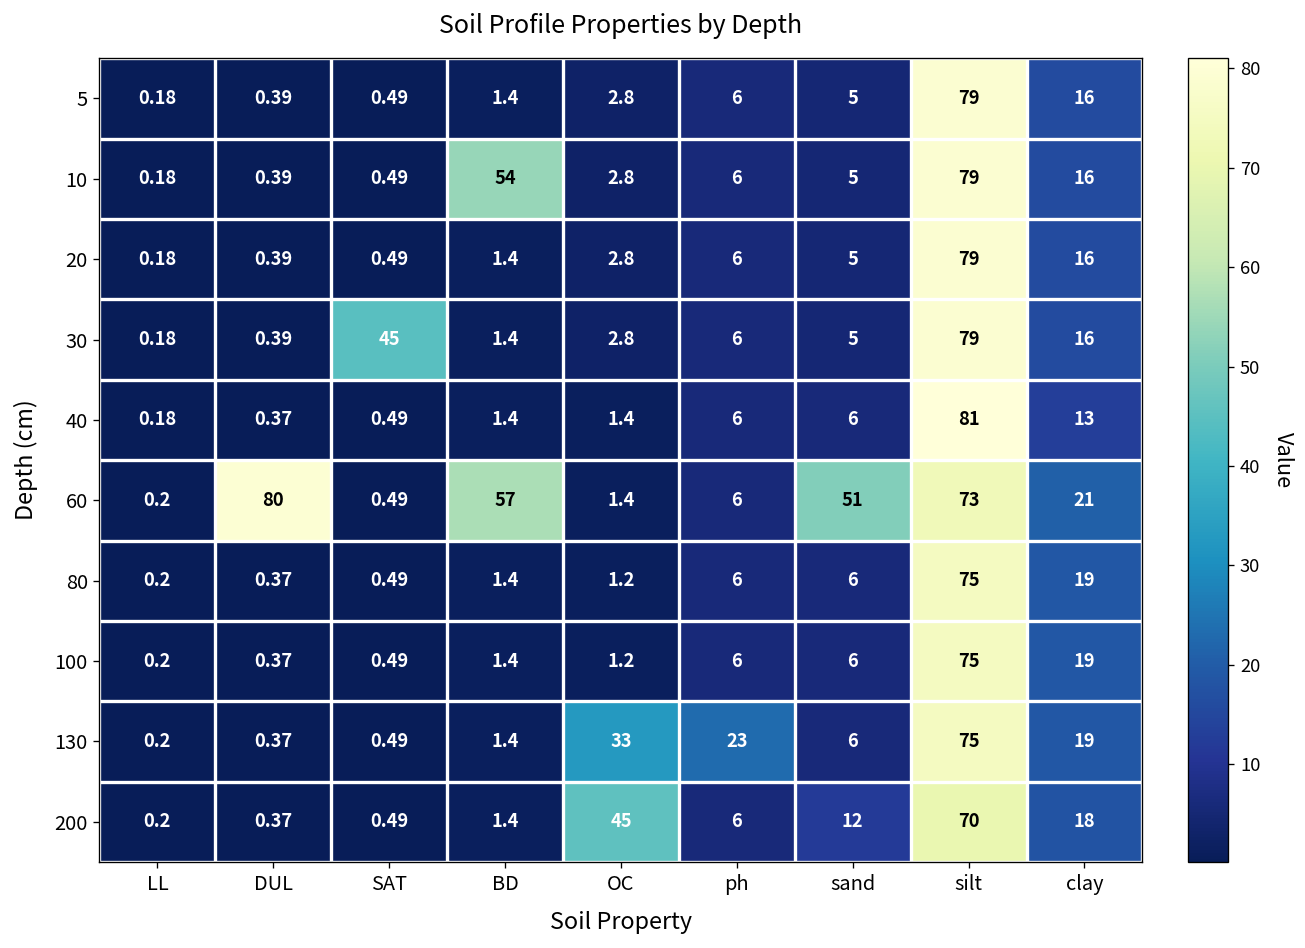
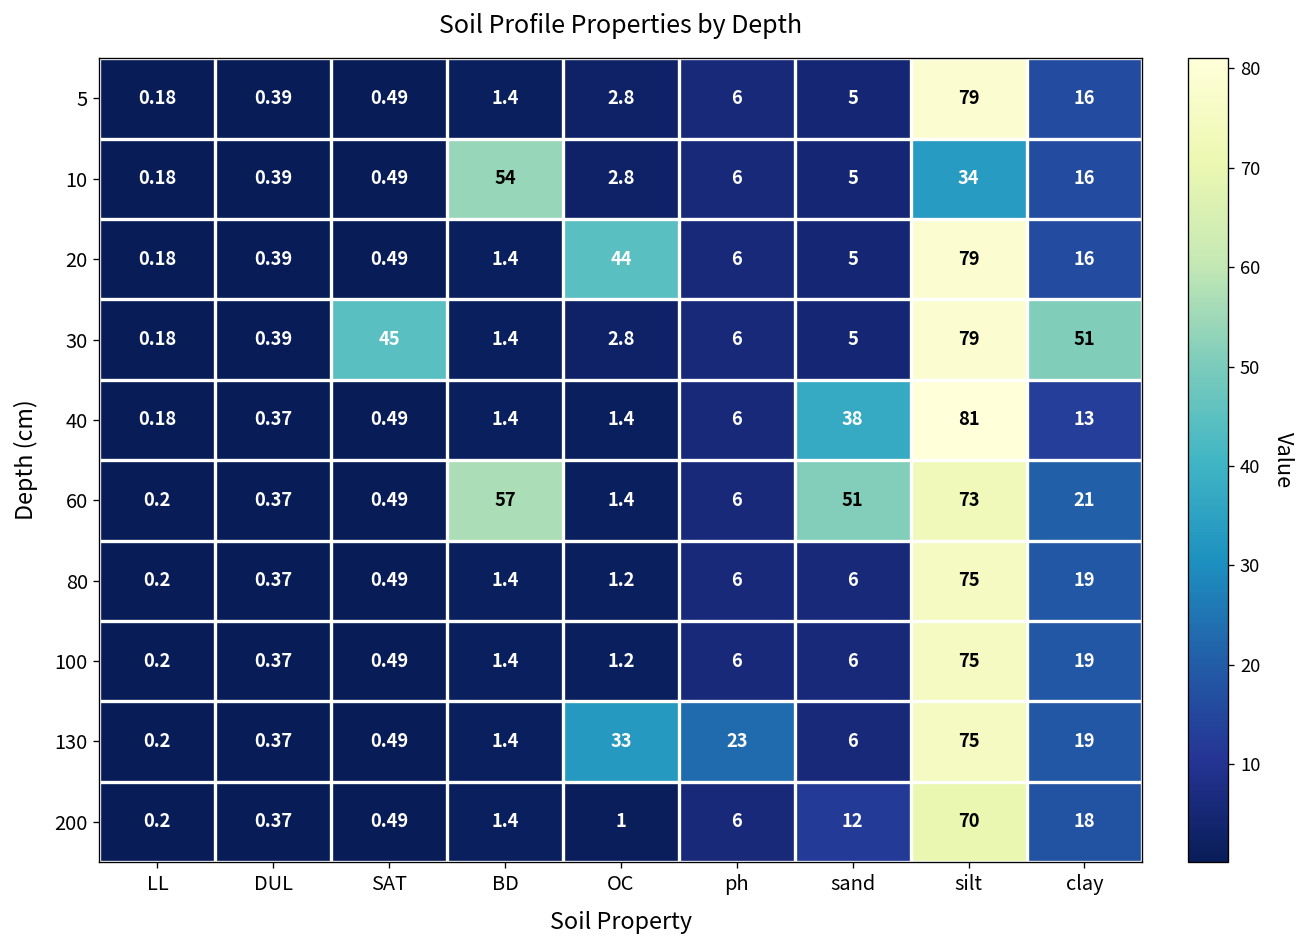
10, silt: 79 -> 34
20, OC: 2.8 -> 44
30, clay: 16 -> 51
40, sand: 6 -> 38
60, DUL: 80 -> 0.37
200, OC: 45 -> 1
